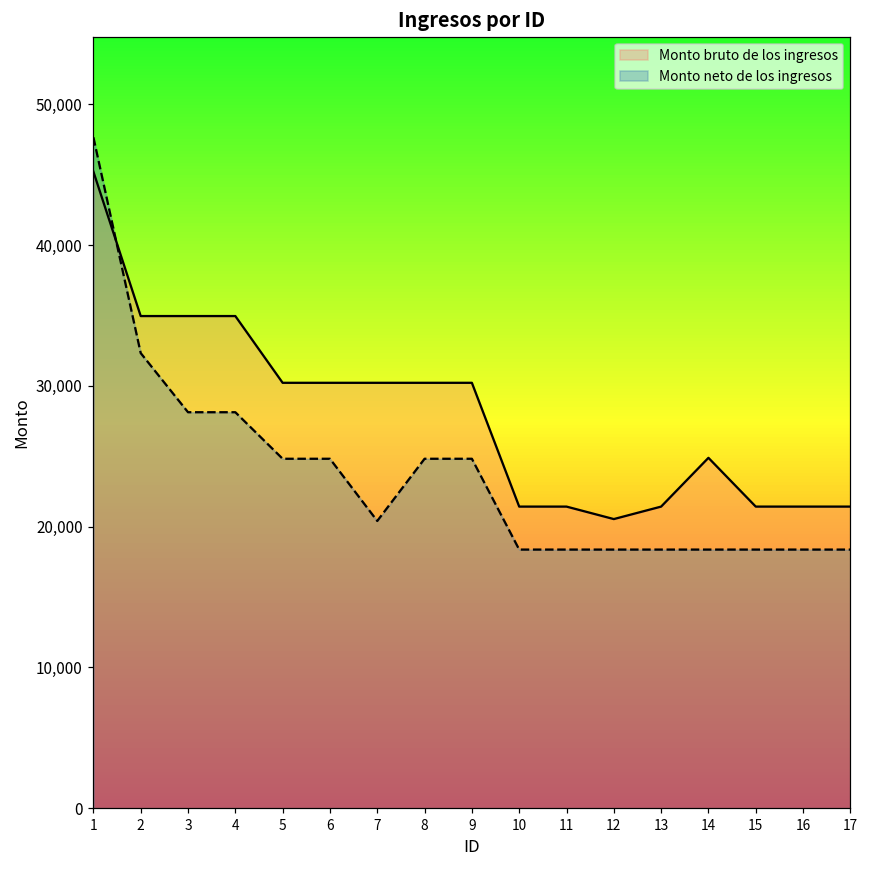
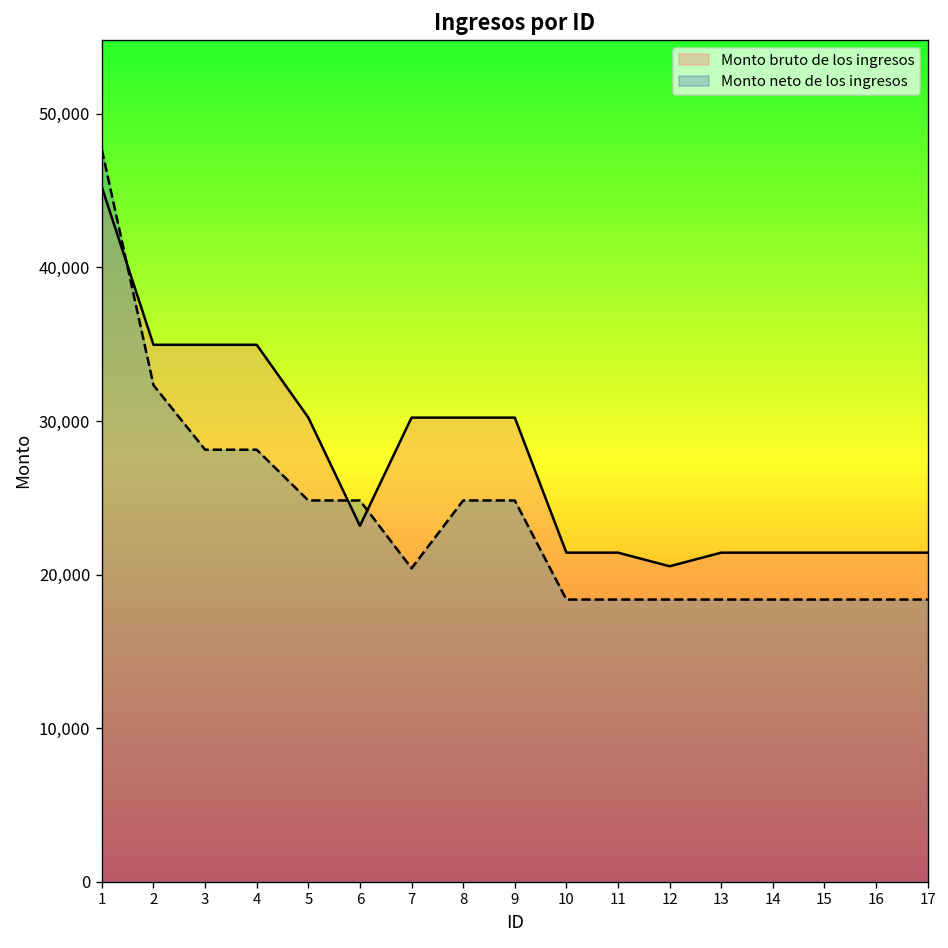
Monto bruto de los ingresos, 6: 30,200 -> 23,200
Monto bruto de los ingresos, 14: 24,900 -> 21,400
